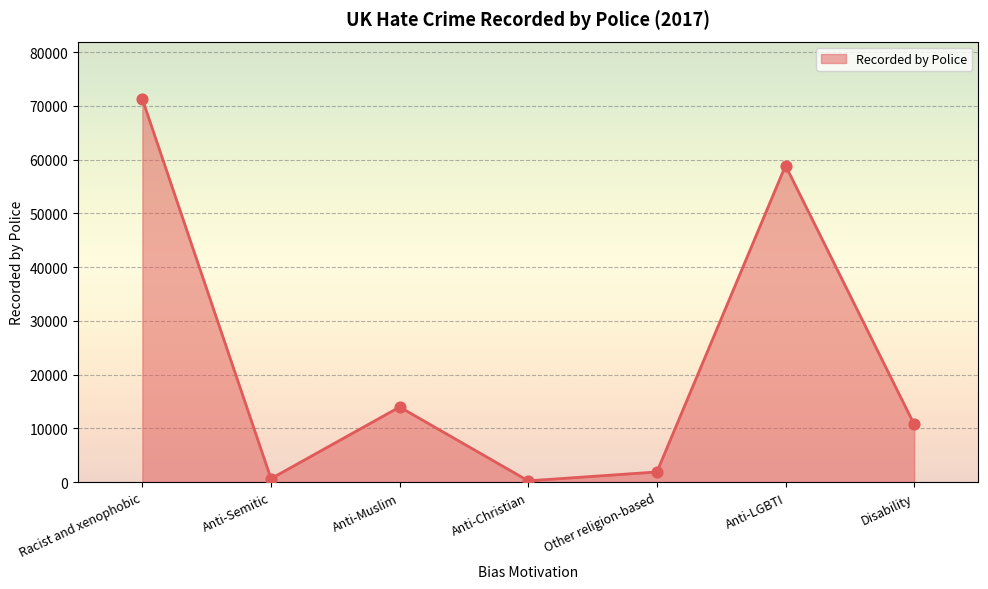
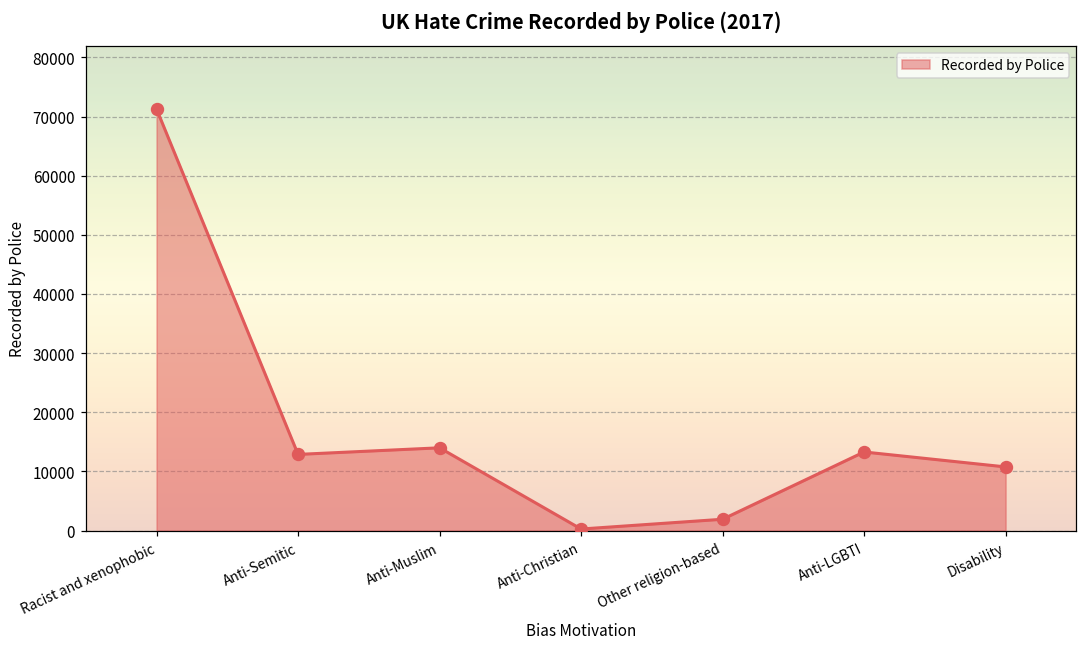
Anti-Semitic: 1000 -> 13000
Anti-LGBTI: 59000 -> 13000
